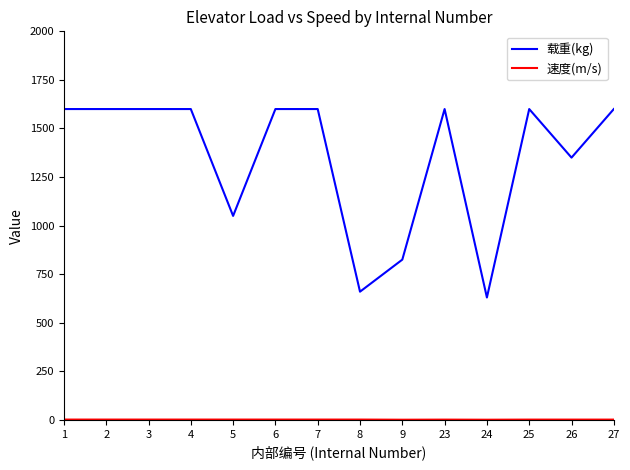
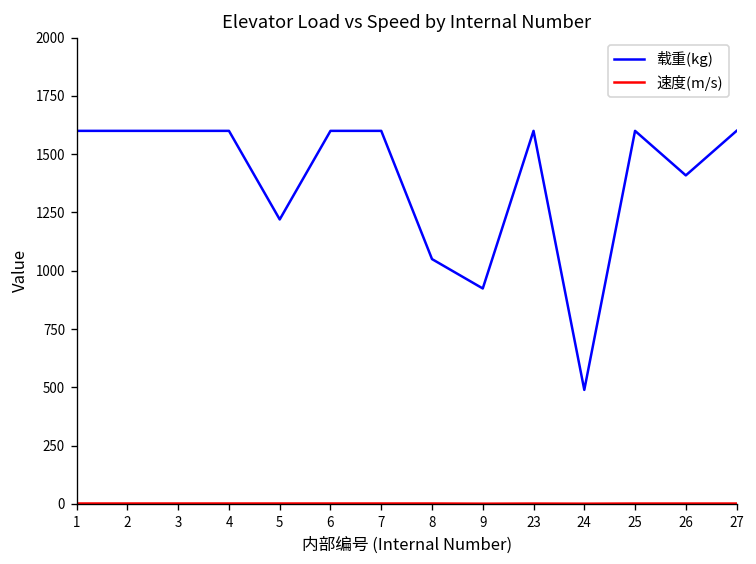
载重(kg), 5: 1050 -> 1220
载重(kg), 8: 660 -> 1050
载重(kg), 9: 830 -> 920
载重(kg), 24: 630 -> 490
载重(kg), 26: 1350 -> 1410
